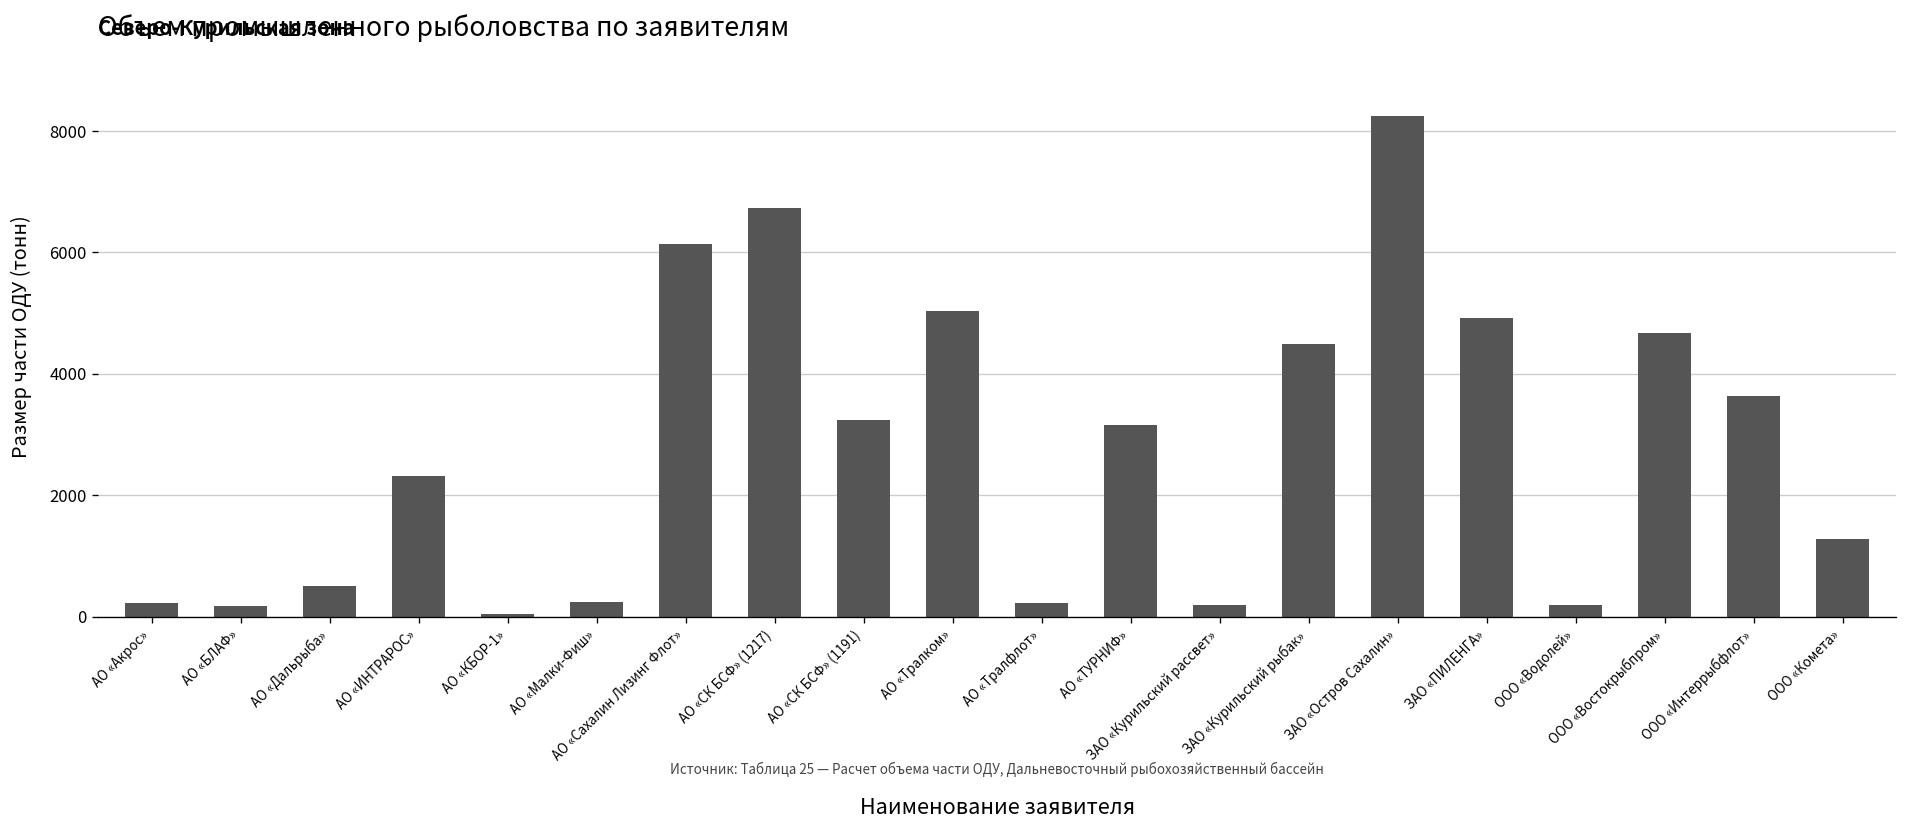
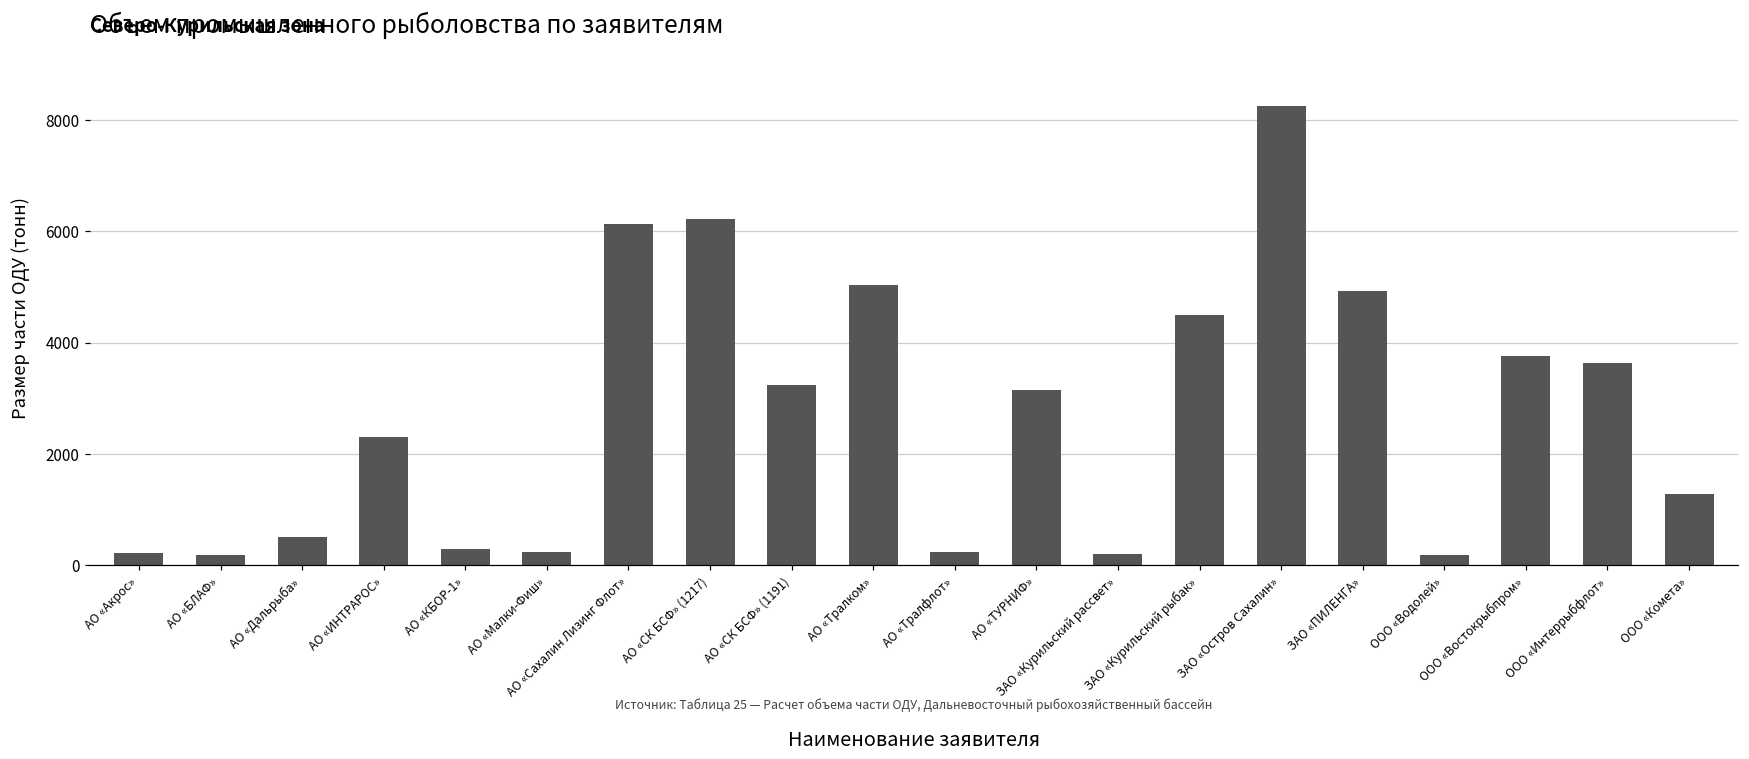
АО «КБОР-1»: 0 -> 300
АО «СК БСФ» (1217): 6700 -> 6200
ООО «Востокрыбпром»: 4700 -> 3800
